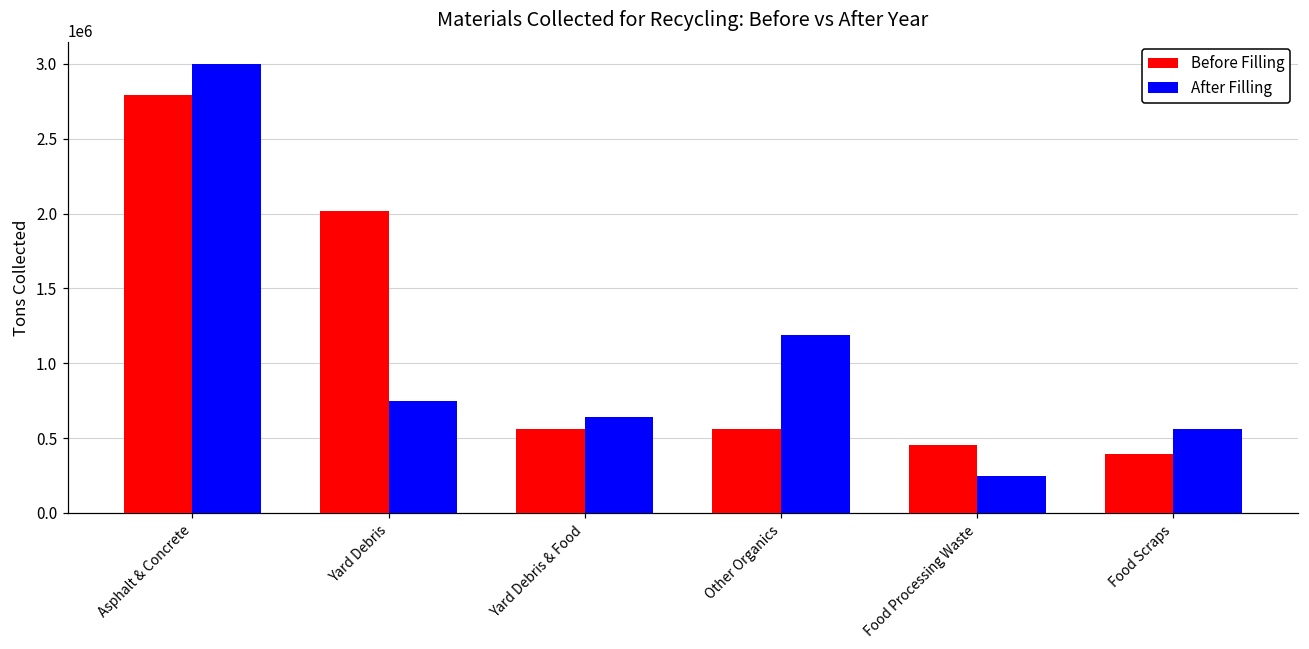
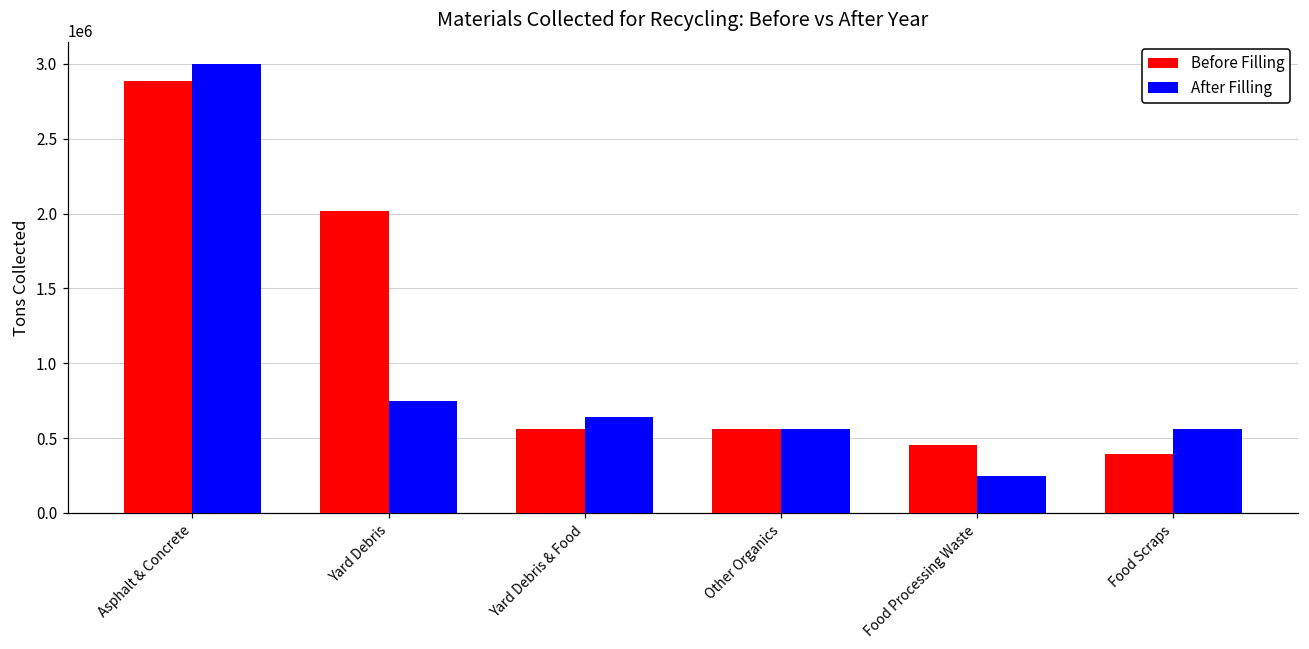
Before Filling, Asphalt & Concrete: 2790000 -> 2890000
After Filling, Other Organics: 1190000 -> 560000
